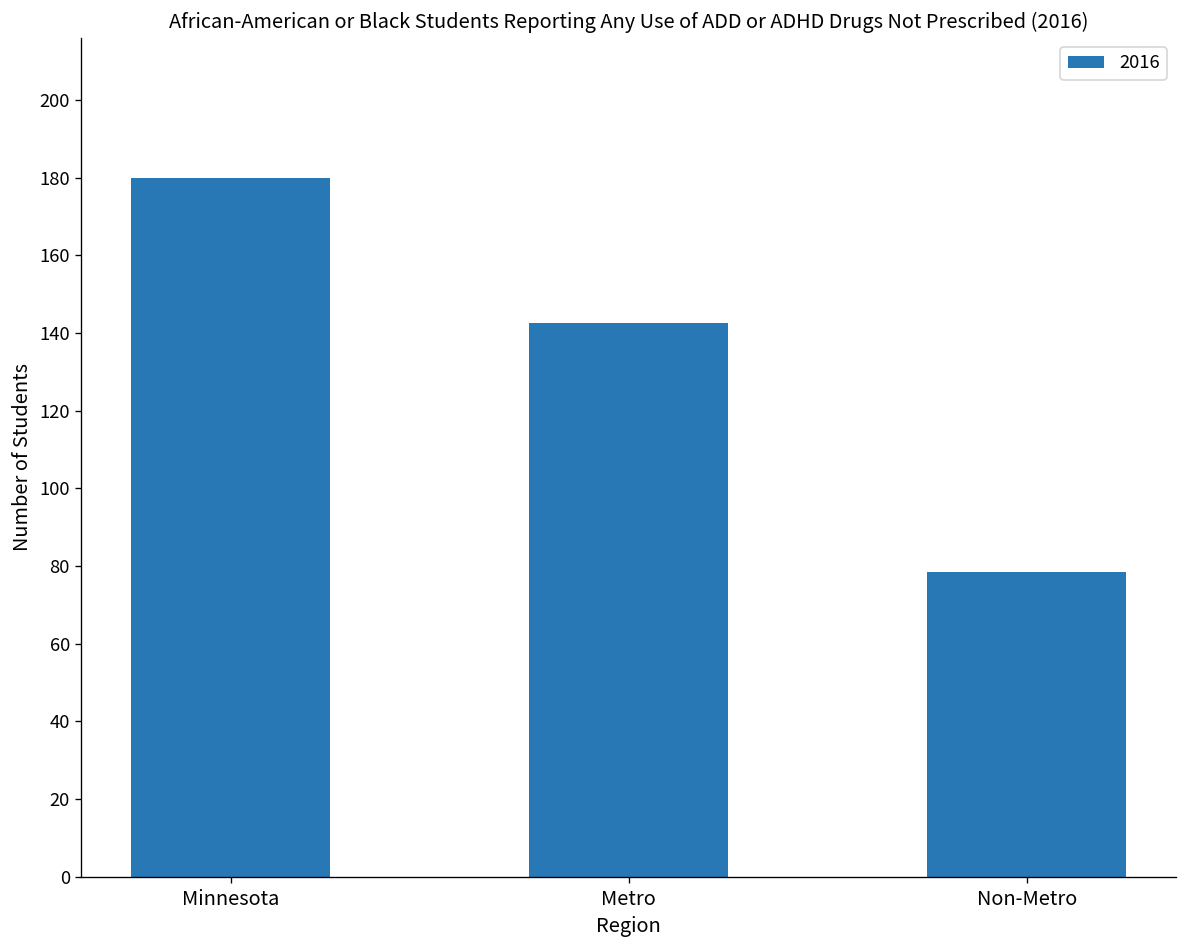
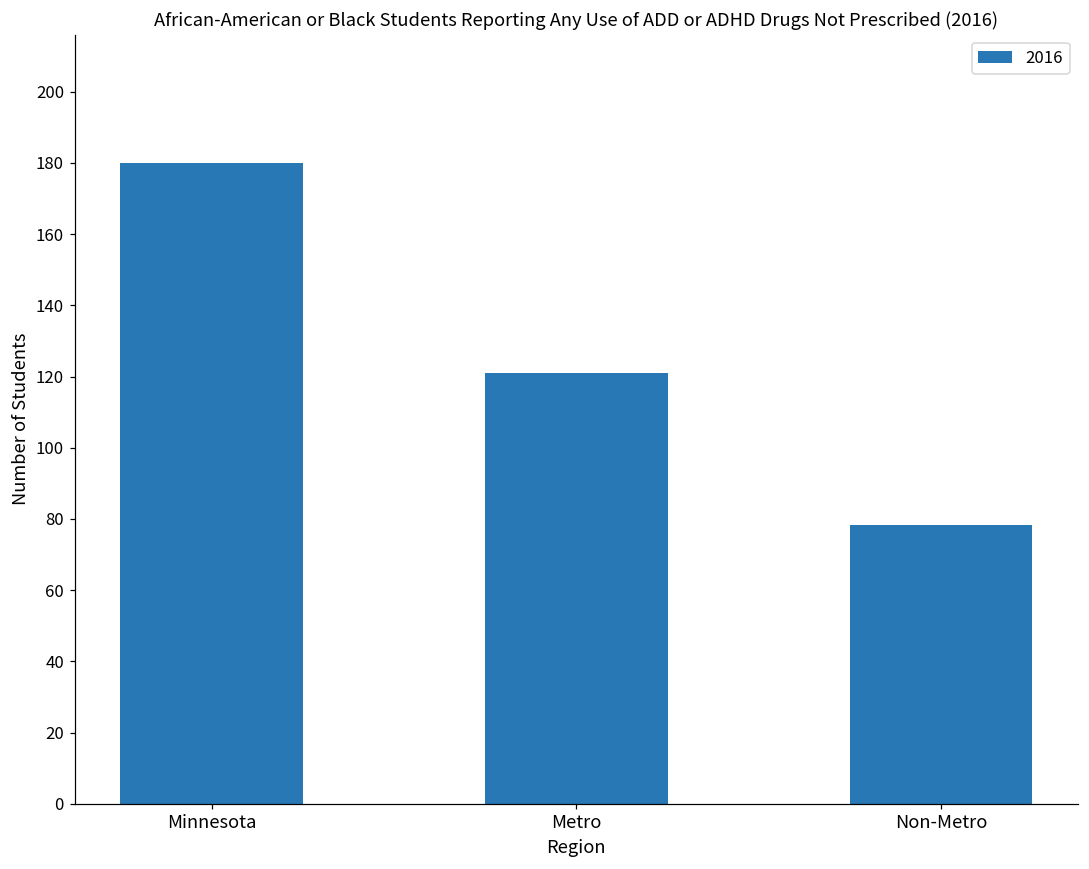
Metro: 143 -> 121
